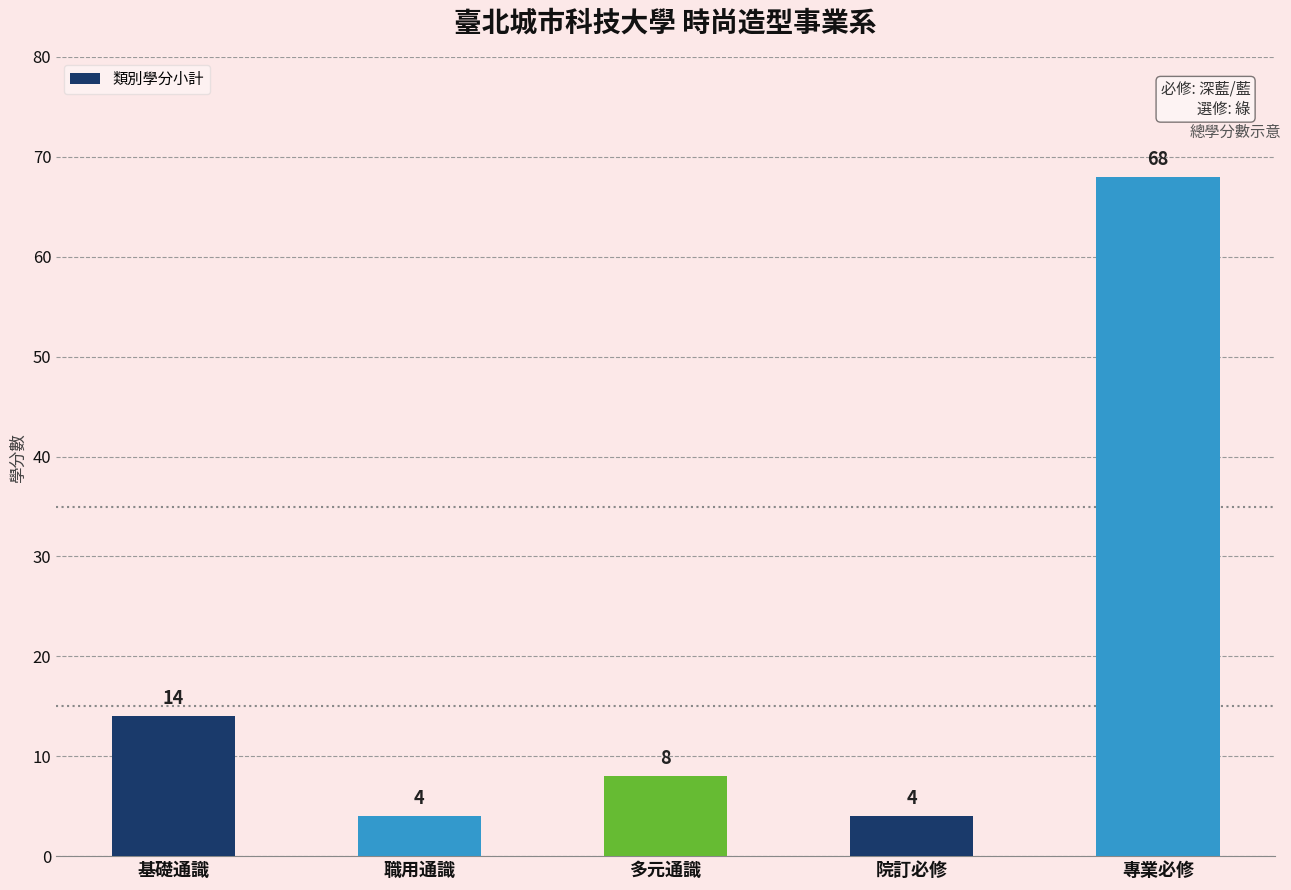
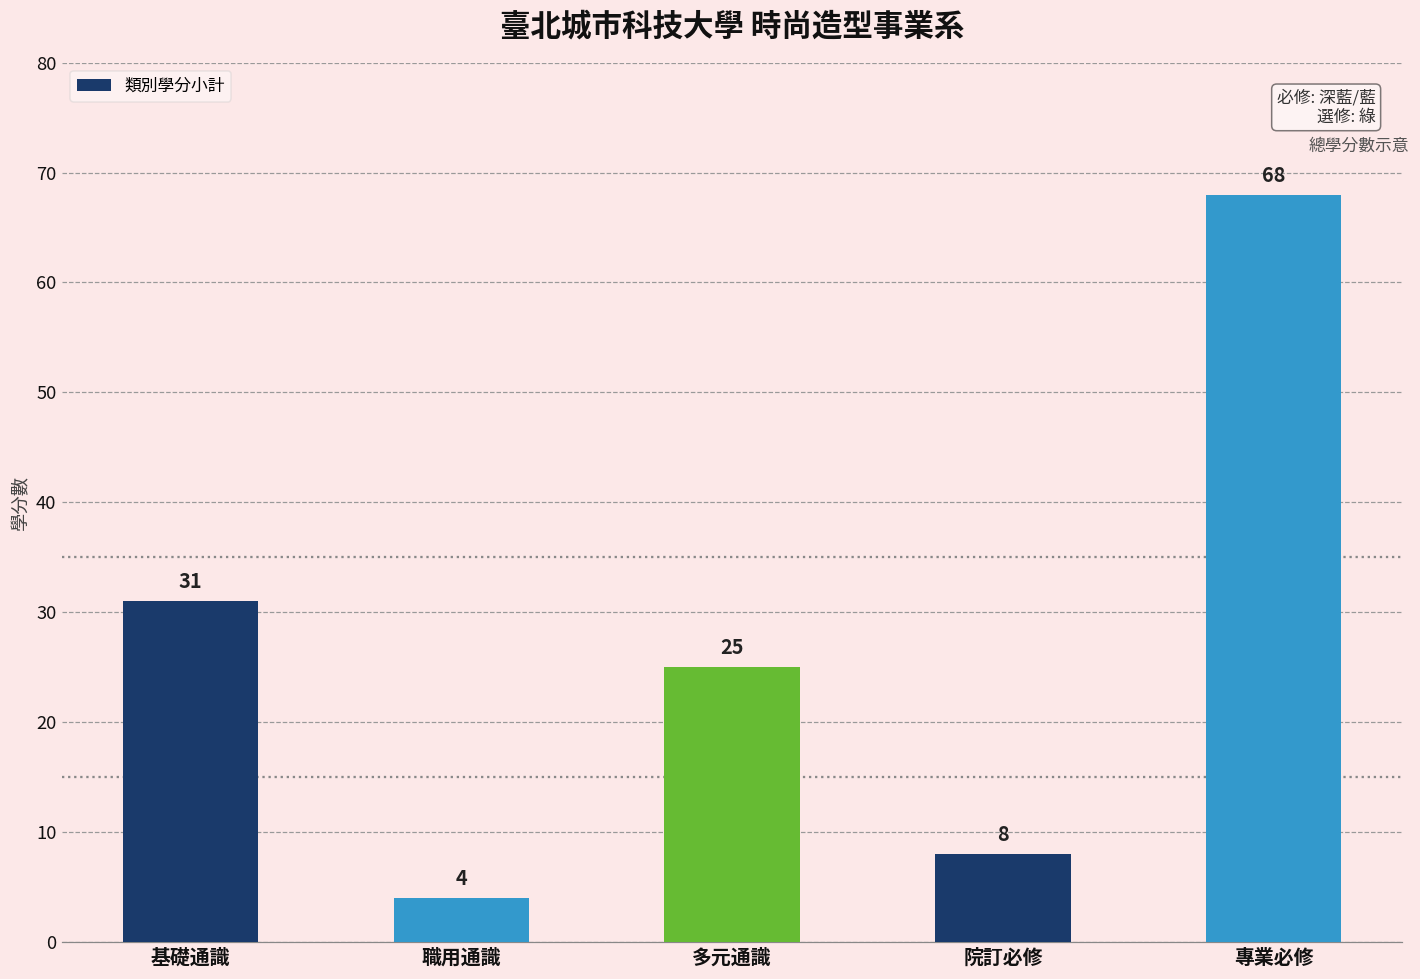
基礎通識: 14 -> 31
多元通識: 8 -> 25
院訂必修: 4 -> 8
